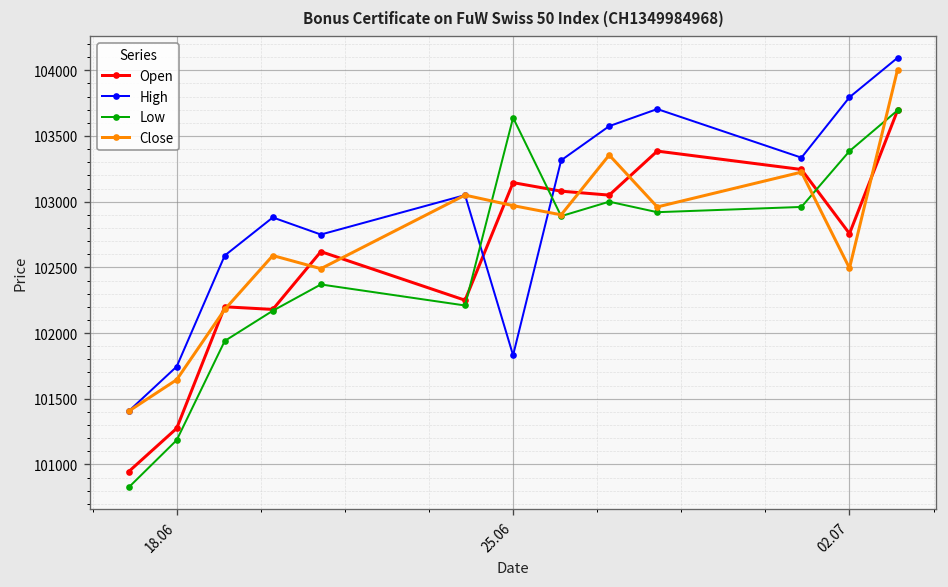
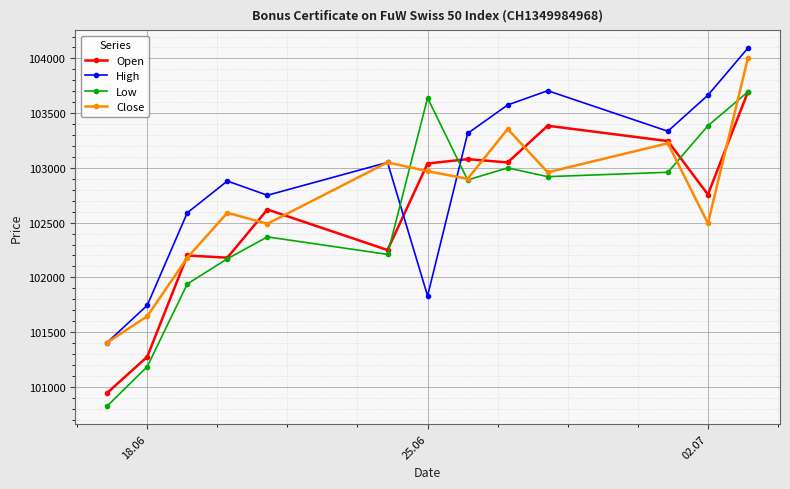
Open, 25.06: 103150 -> 103040
High, 02.07: 103800 -> 103660
